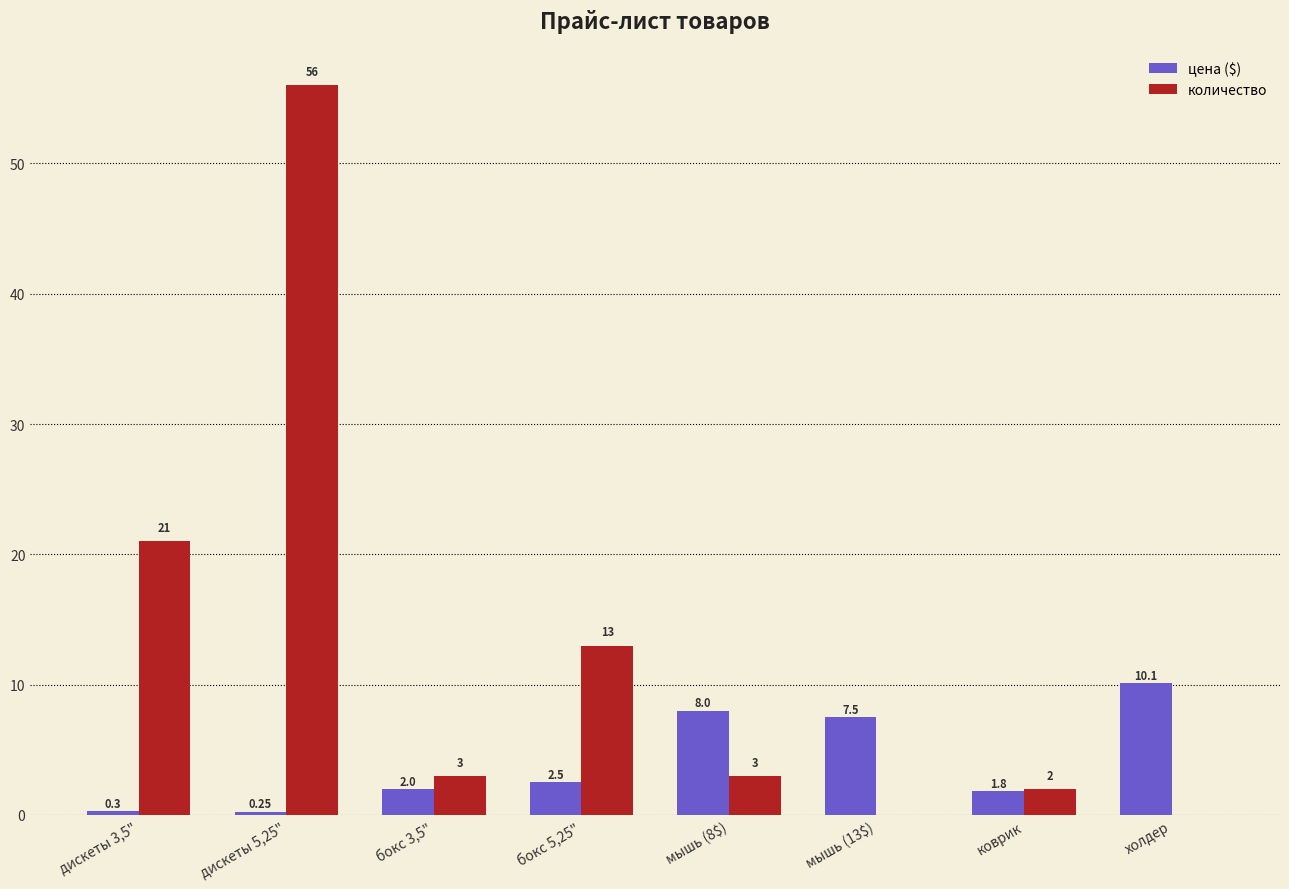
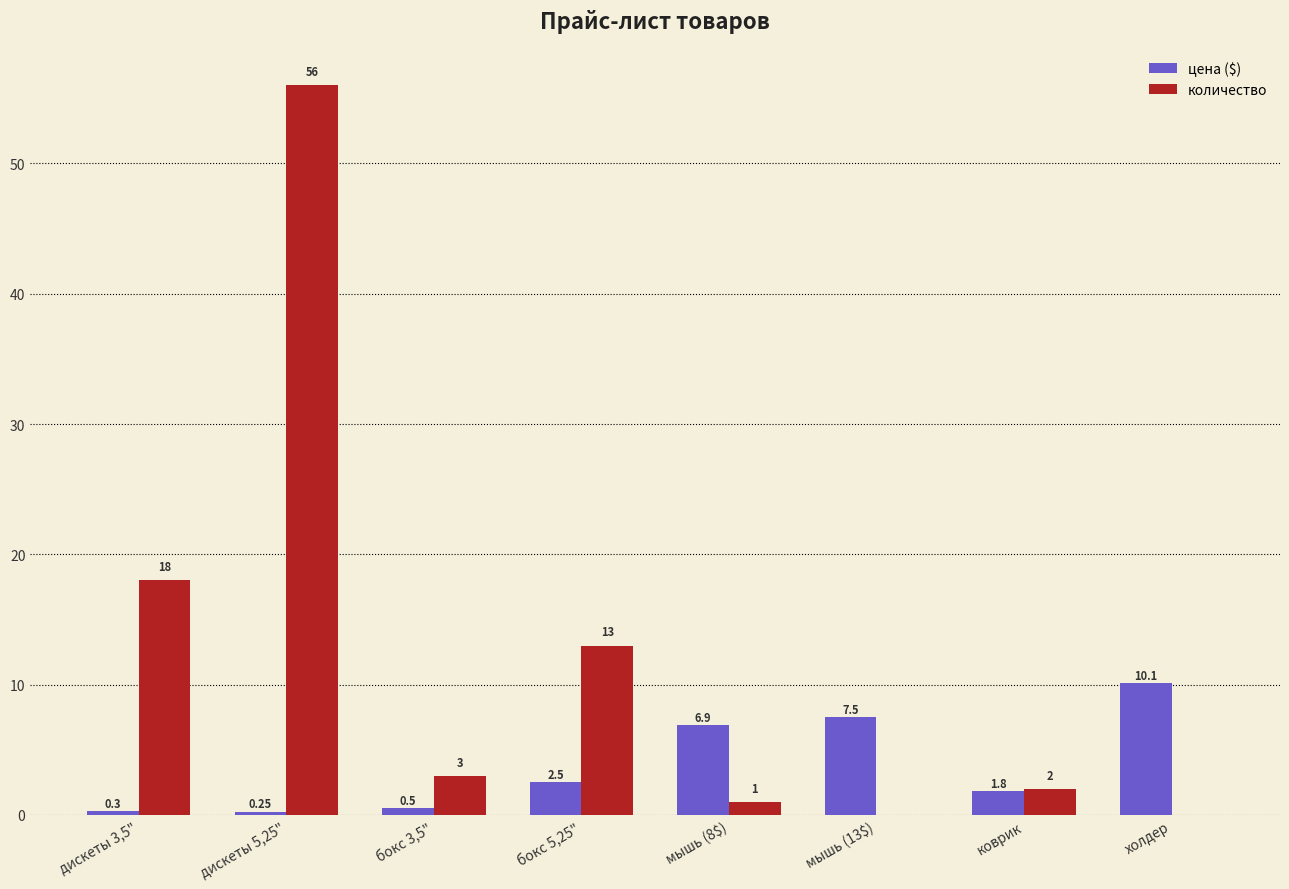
количество, дискеты 3,5": 21 -> 18
цена ($), бокс 3,5": 2.0 -> 0.5
цена ($), мышь (8$): 8.0 -> 6.9
количество, мышь (8$): 3 -> 1
